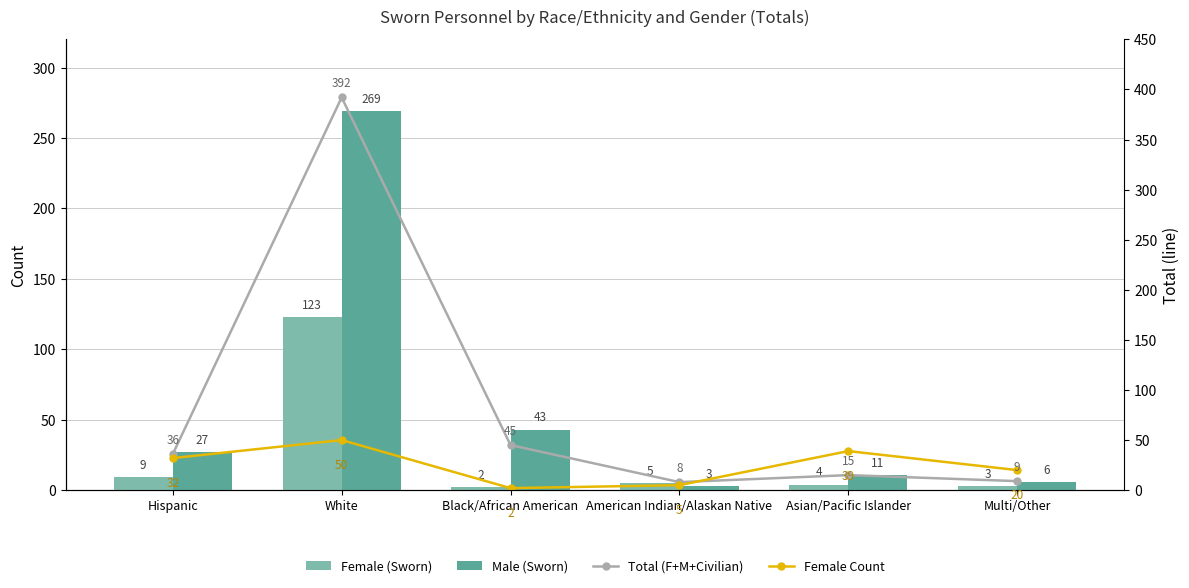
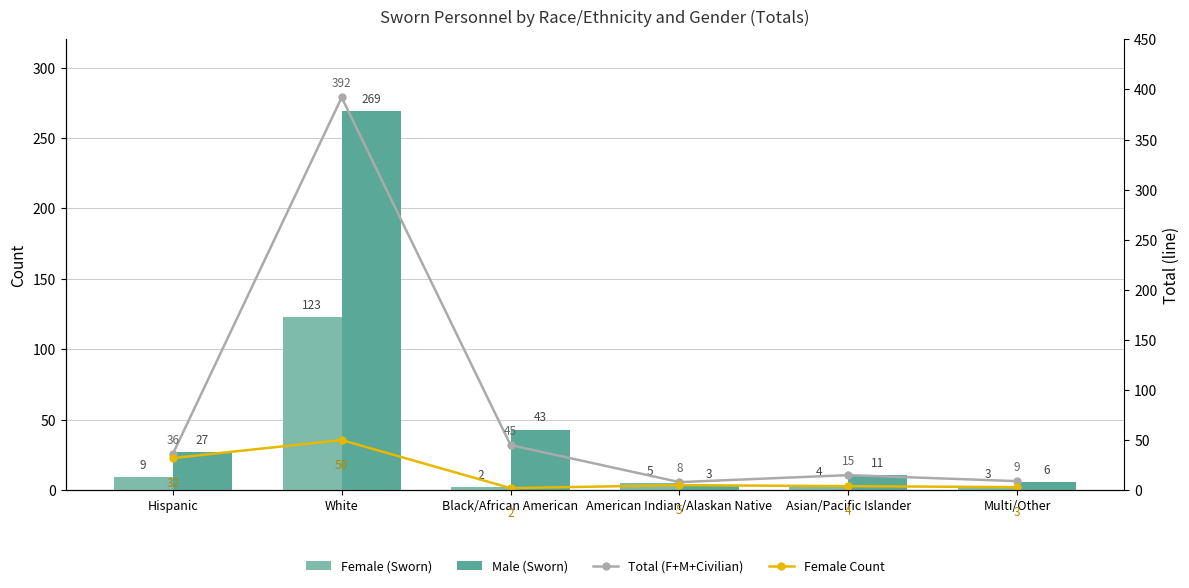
Female Count, Asian/Pacific Islander: 39 -> 4
Female Count, Multi/Other: 20 -> 3
